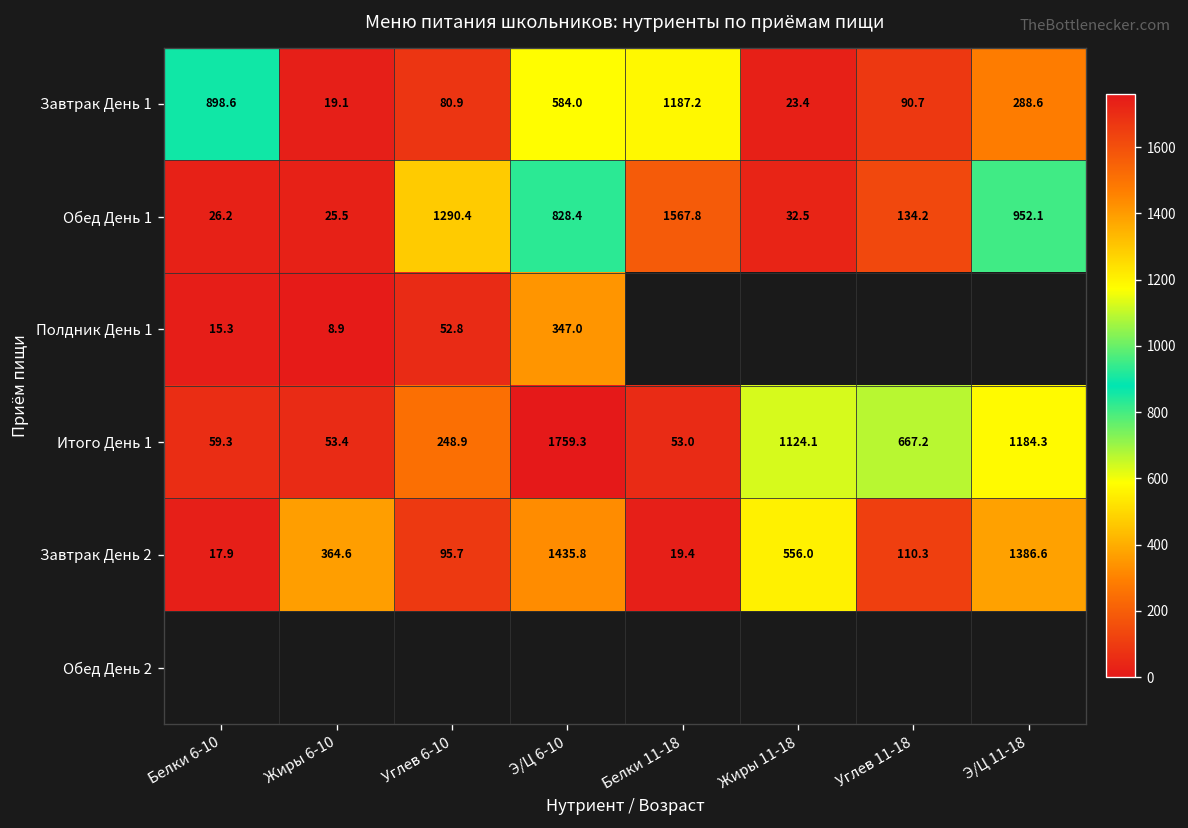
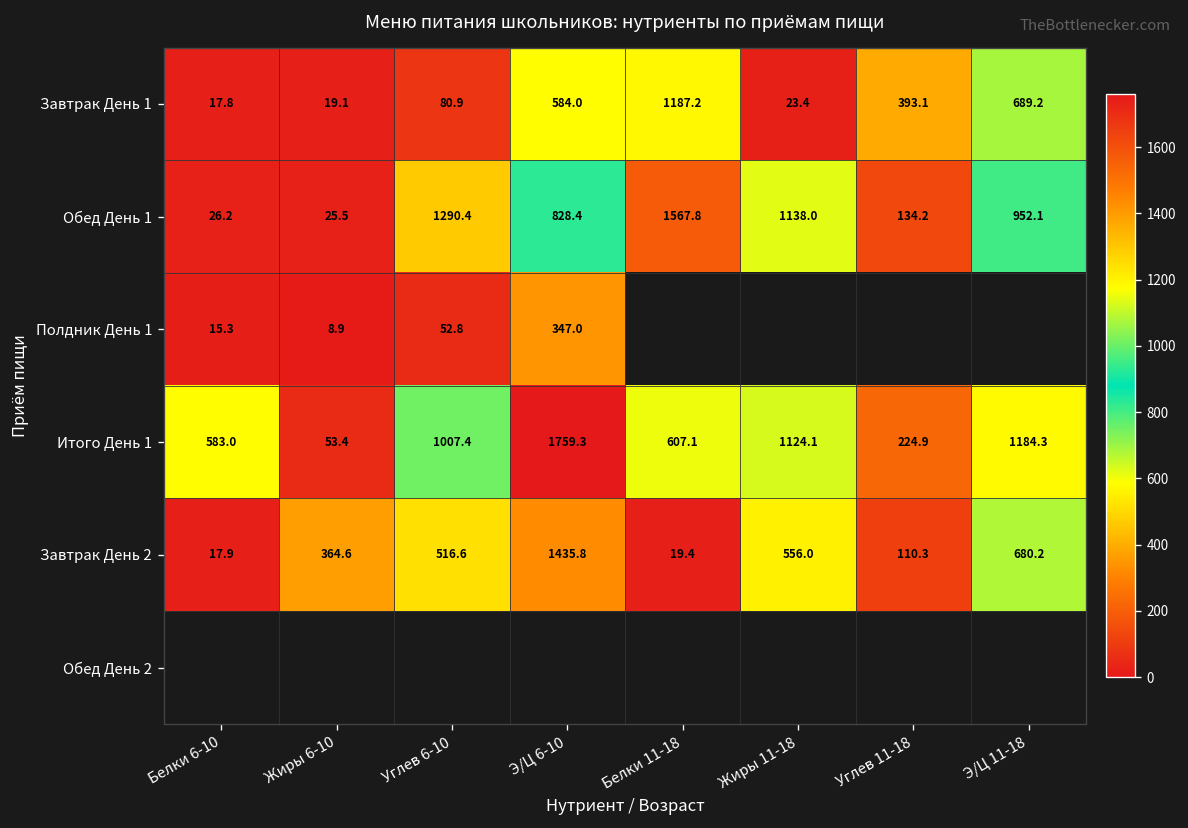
Завтрак День 1, Белки 6-10: 898.6 -> 17.8
Завтрак День 1, Углев 11-18: 90.7 -> 393.1
Завтрак День 1, Э/Ц 11-18: 288.6 -> 689.2
Обед День 1, Жиры 11-18: 32.5 -> 1138.0
Итого День 1, Белки 6-10: 59.3 -> 583.0
Итого День 1, Углев 6-10: 248.9 -> 1007.4
Итого День 1, Белки 11-18: 53.0 -> 607.1
Итого День 1, Углев 11-18: 667.2 -> 224.9
Завтрак День 2, Углев 6-10: 95.7 -> 516.6
Завтрак День 2, Э/Ц 11-18: 1386.6 -> 680.2
